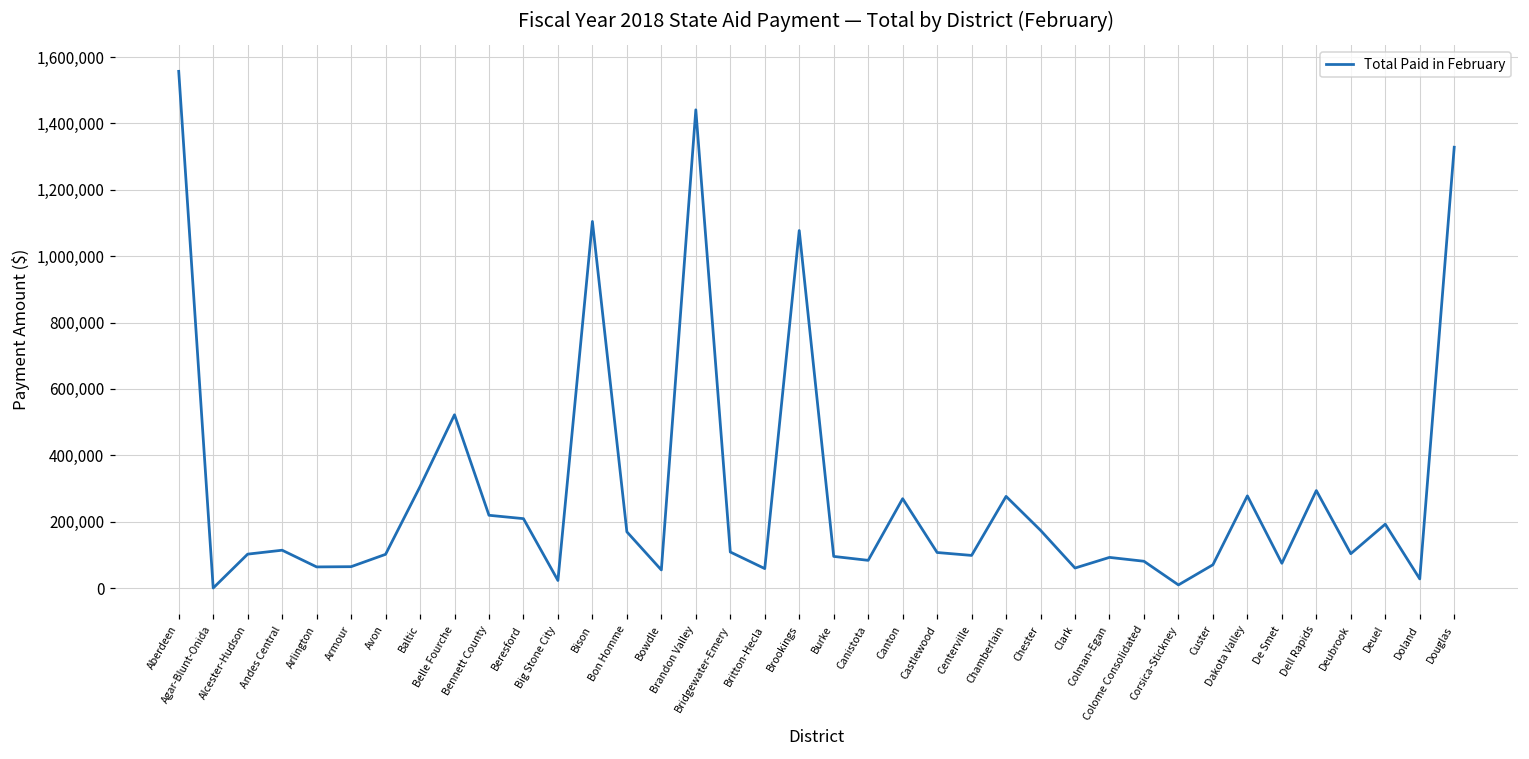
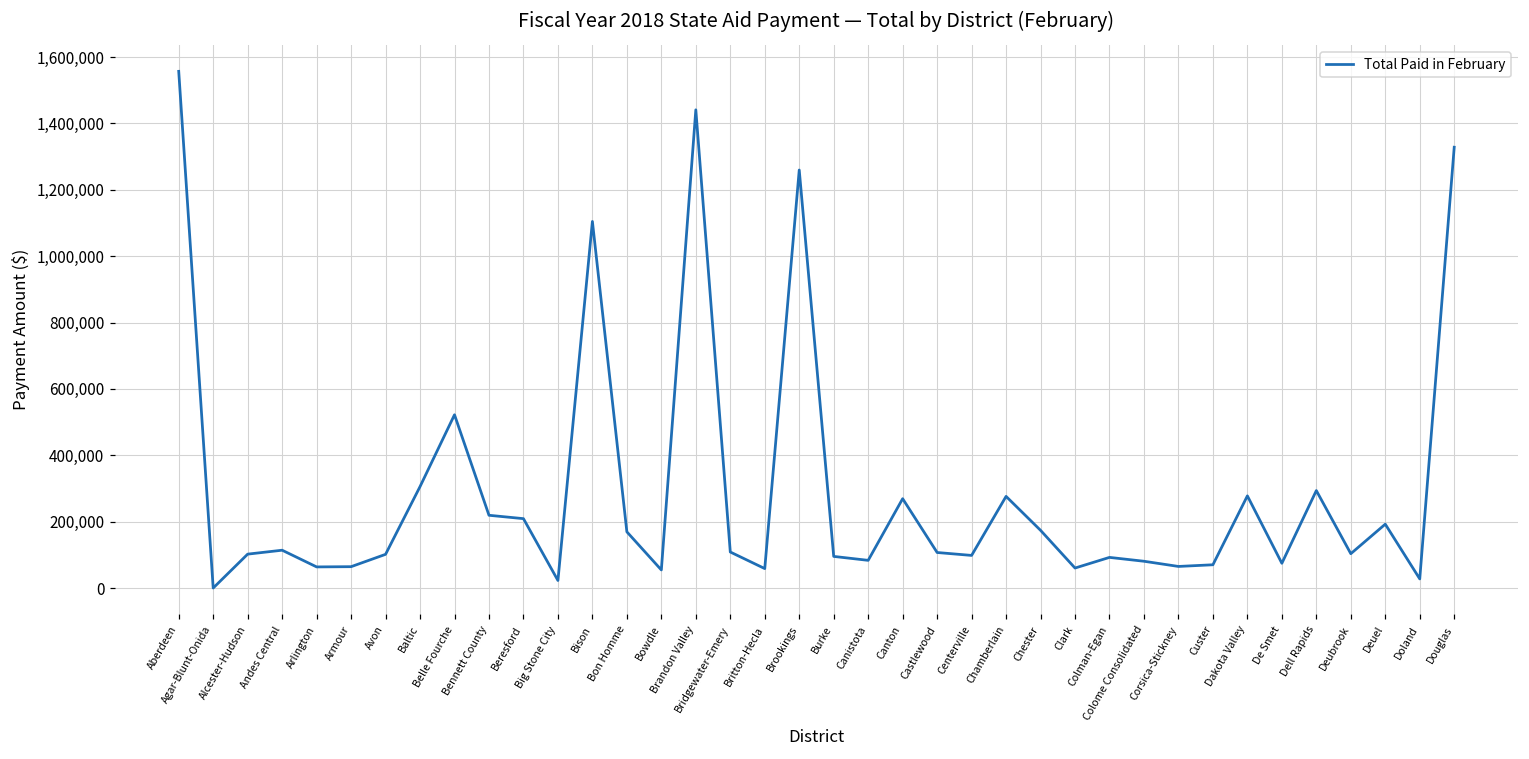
Brookings: 1,080,000 -> 1,260,000
Corsica-Stickney: 10,000 -> 70,000
